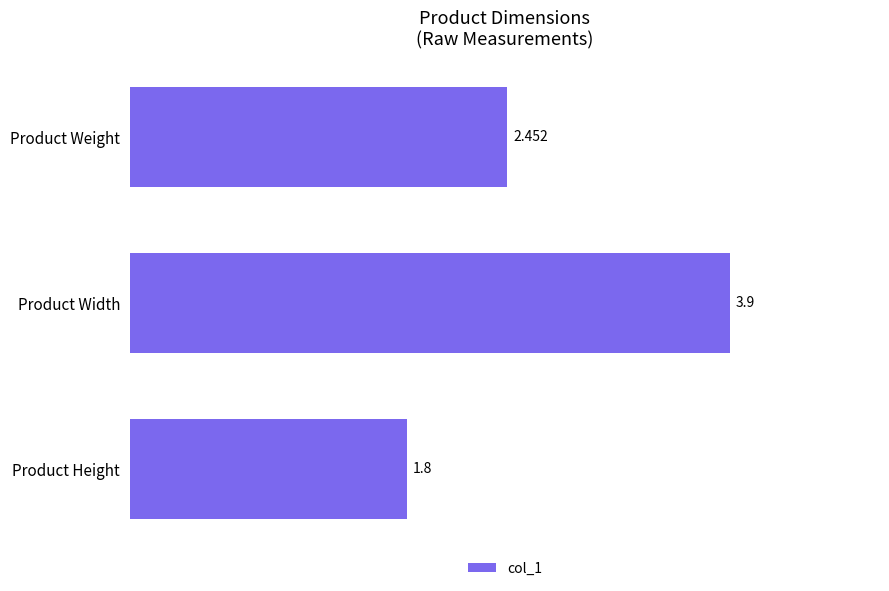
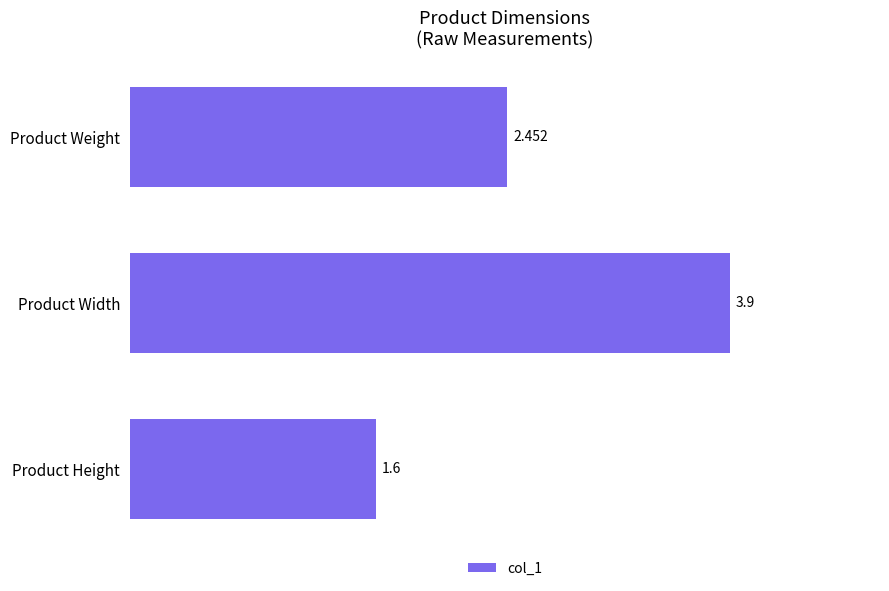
Product Height: 1.8 -> 1.6
